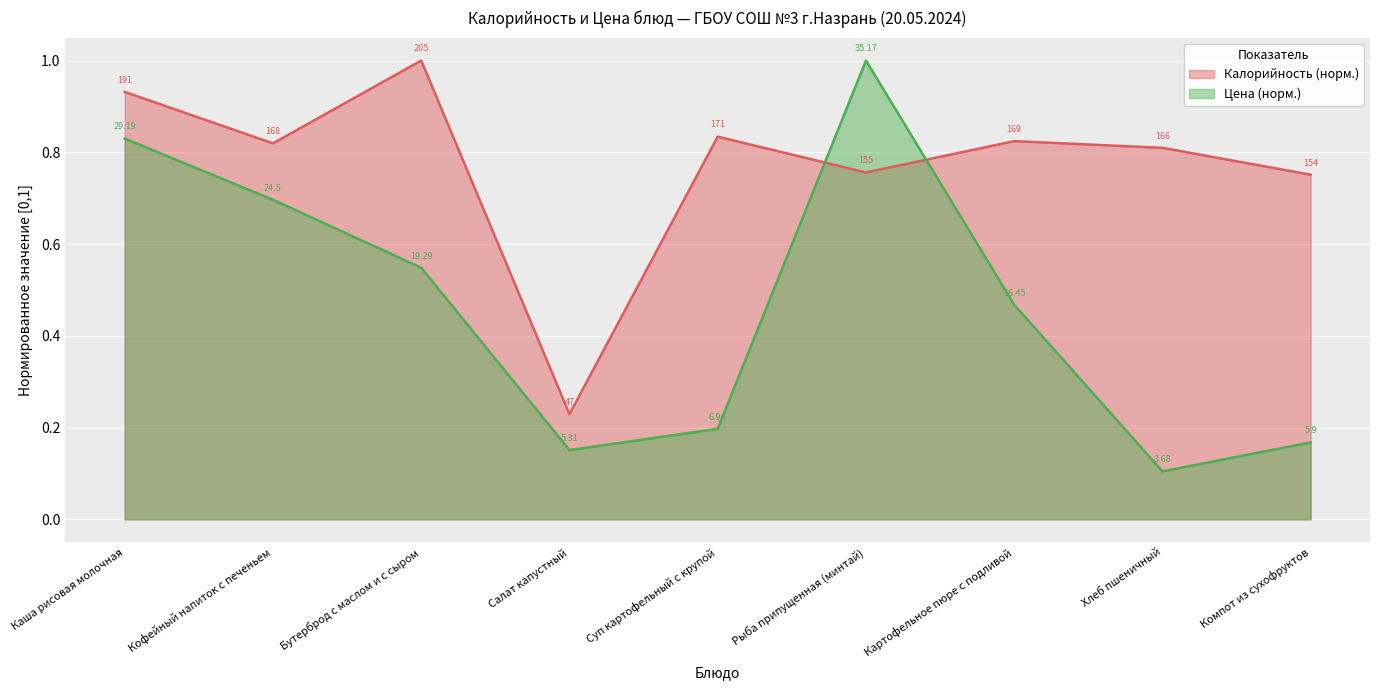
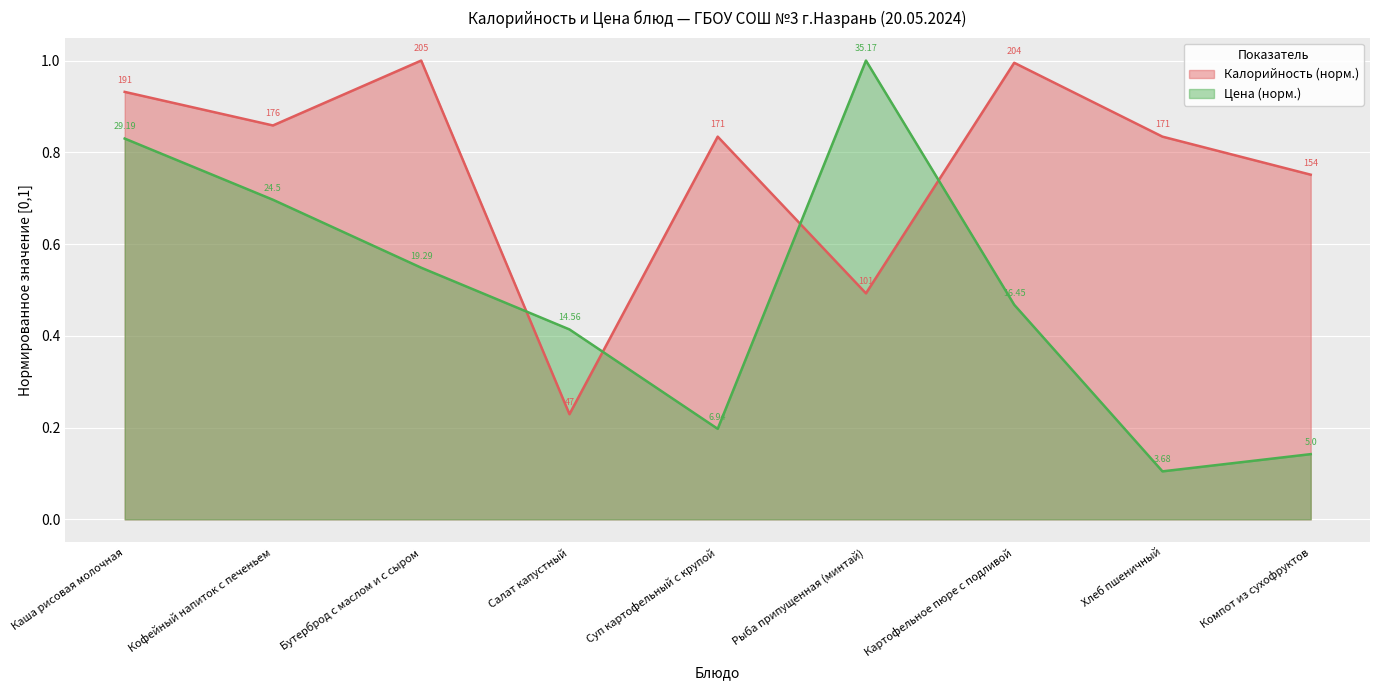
Калорийность (норм.), Кофейный напиток с печеньем: 168 -> 176
Цена (норм.), Салат капустный: 5.31 -> 14.56
Калорийность (норм.), Рыба припущенная (минтай): 155 -> 101
Калорийность (норм.), Картофельное пюре с подливой: 169 -> 204
Калорийность (норм.), Хлеб пшеничный: 166 -> 171
Цена (норм.), Компот из сухофруктов: 5.9 -> 5.0
